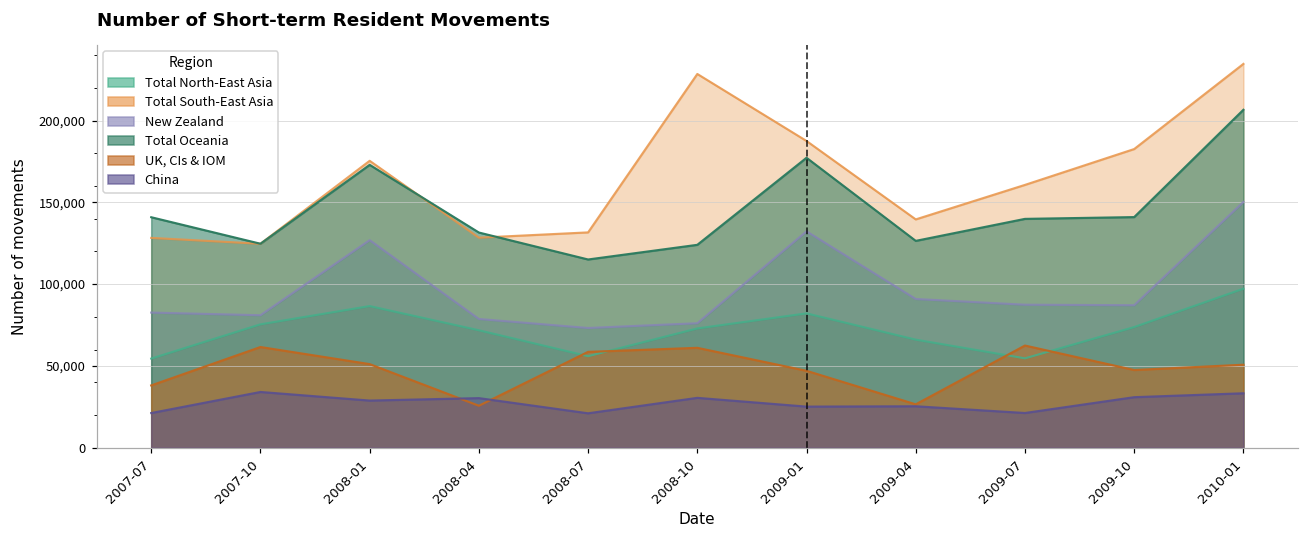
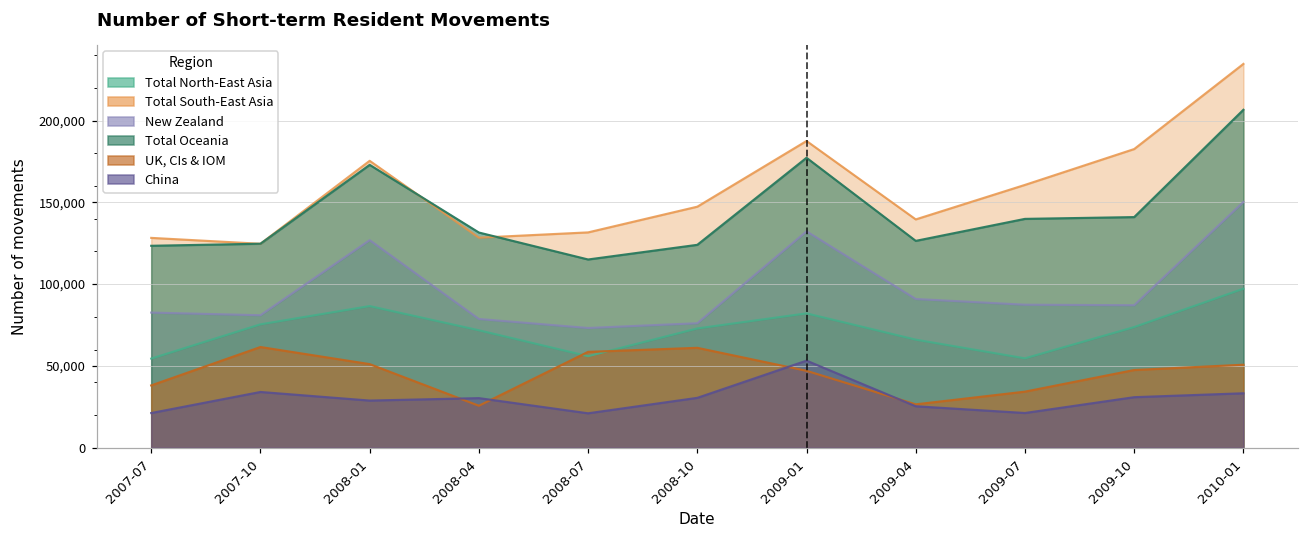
Total Oceania, 2007-07: 141,000 -> 123,000
Total South-East Asia, 2008-10: 229,000 -> 147,000
China, 2009-01: 25,000 -> 53,000
UK, CIs & IOM, 2009-07: 62,000 -> 34,000
